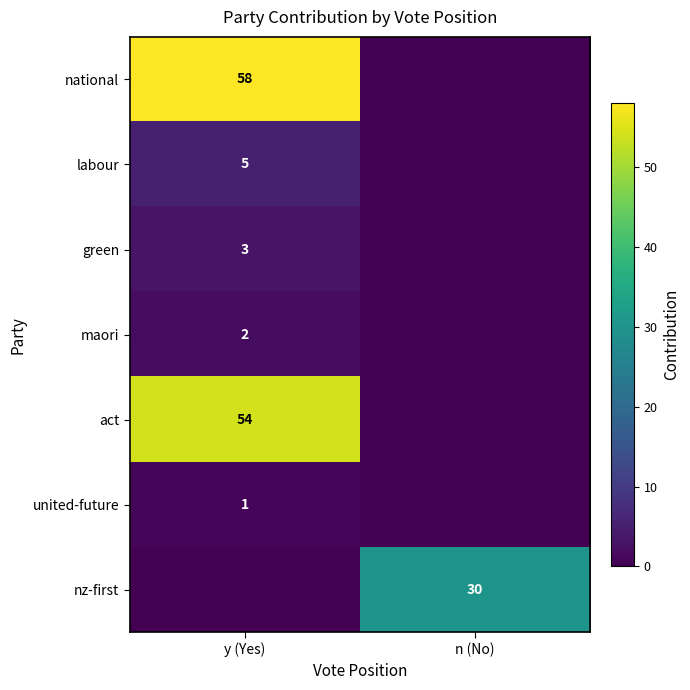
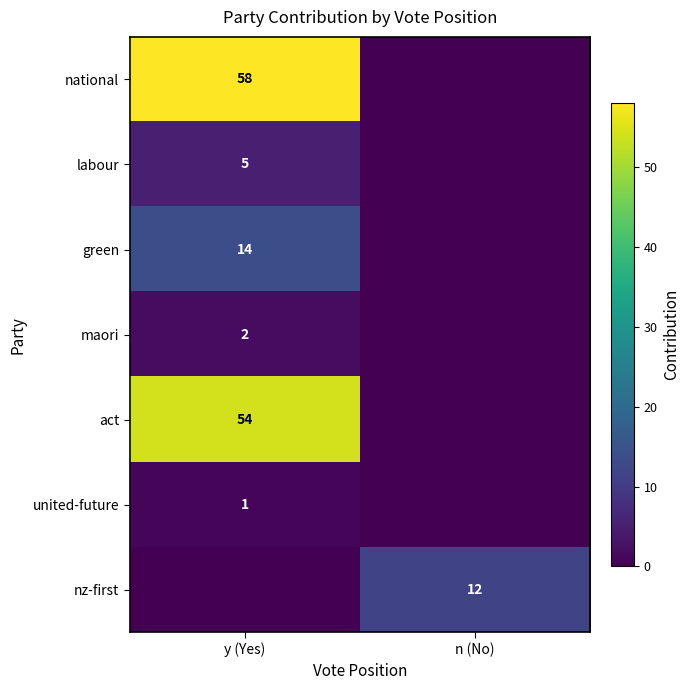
green, y (Yes): 3 -> 14
nz-first, n (No): 30 -> 12
